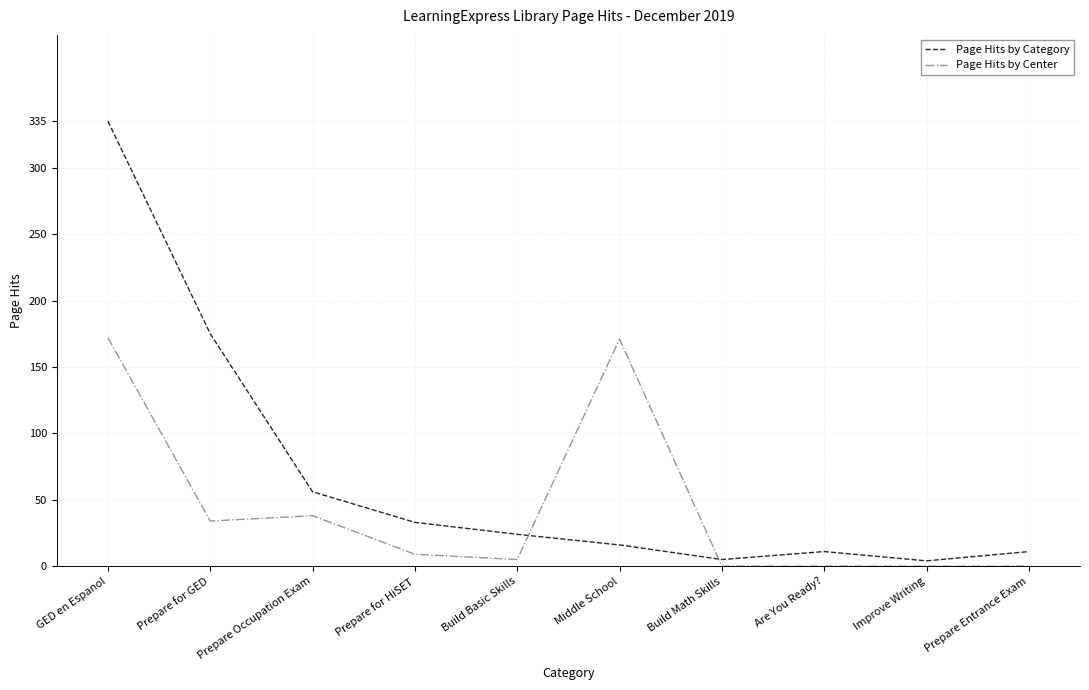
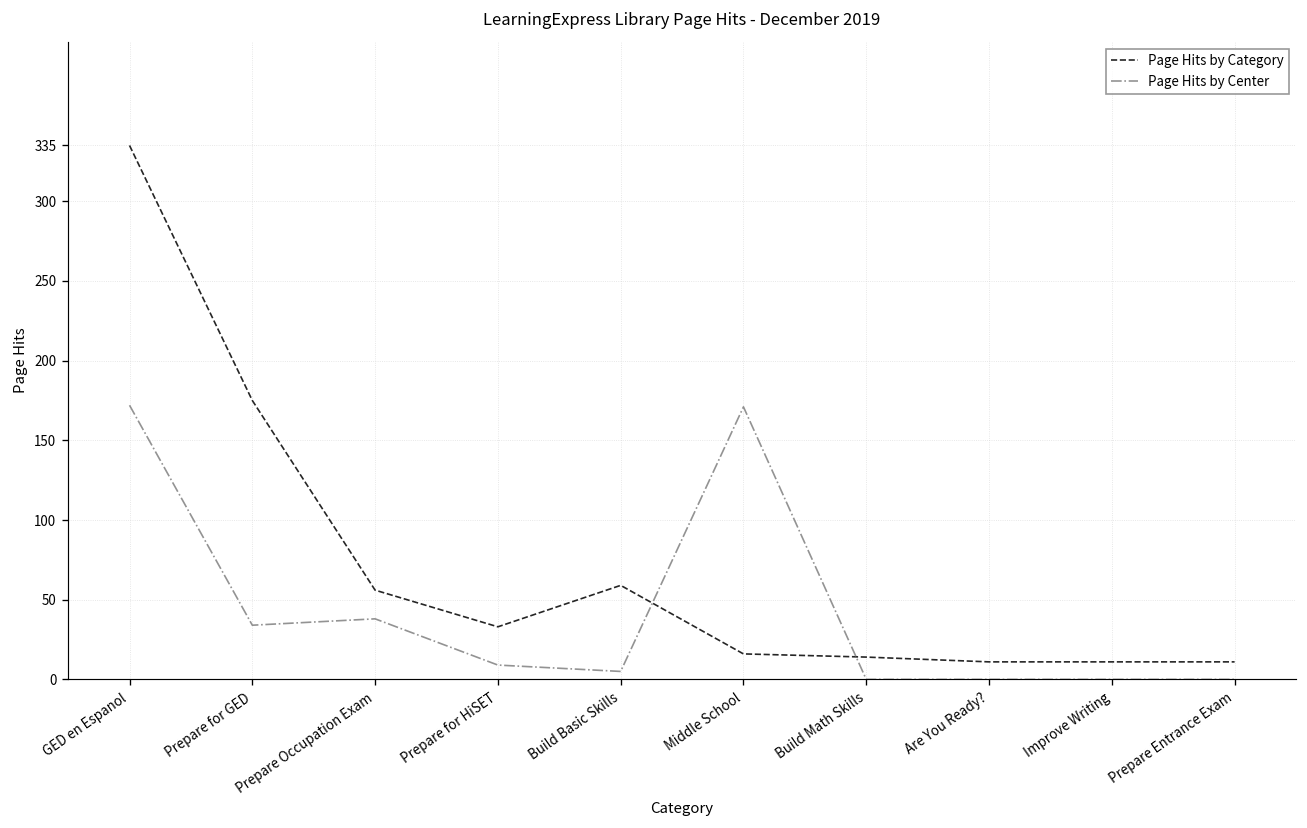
Page Hits by Category, Build Basic Skills: 24 -> 59
Page Hits by Category, Build Math Skills: 5 -> 14
Page Hits by Category, Improve Writing: 4 -> 11
